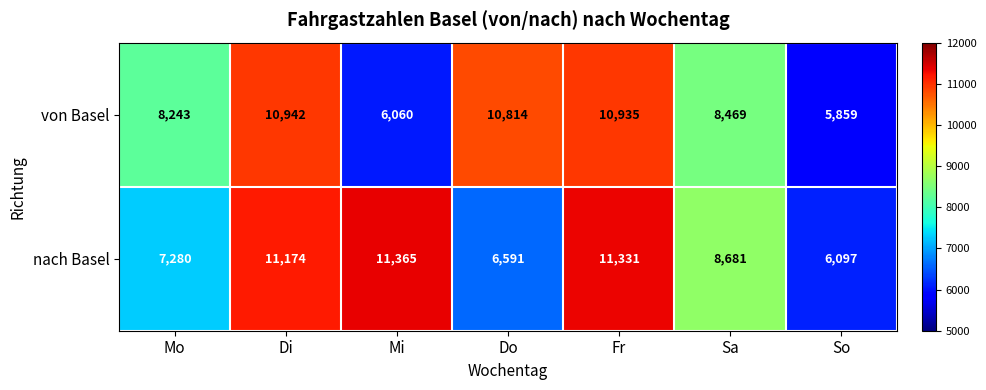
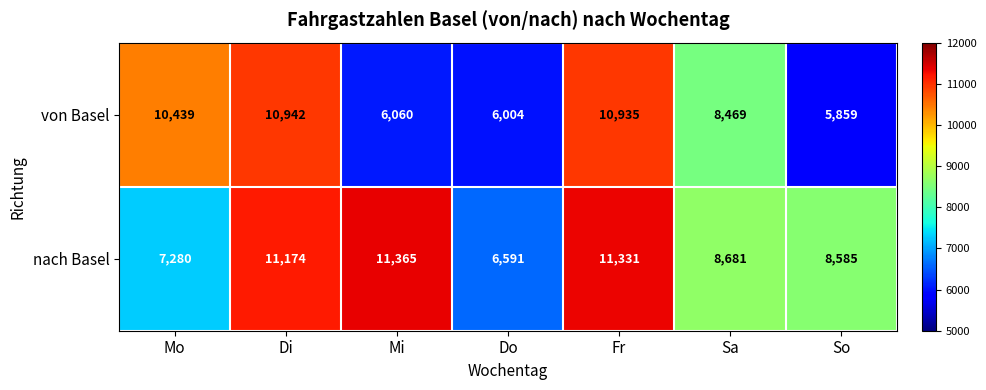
von Basel, Mo: 8,243 -> 10,439
von Basel, Do: 10,814 -> 6,004
nach Basel, So: 6,097 -> 8,585
